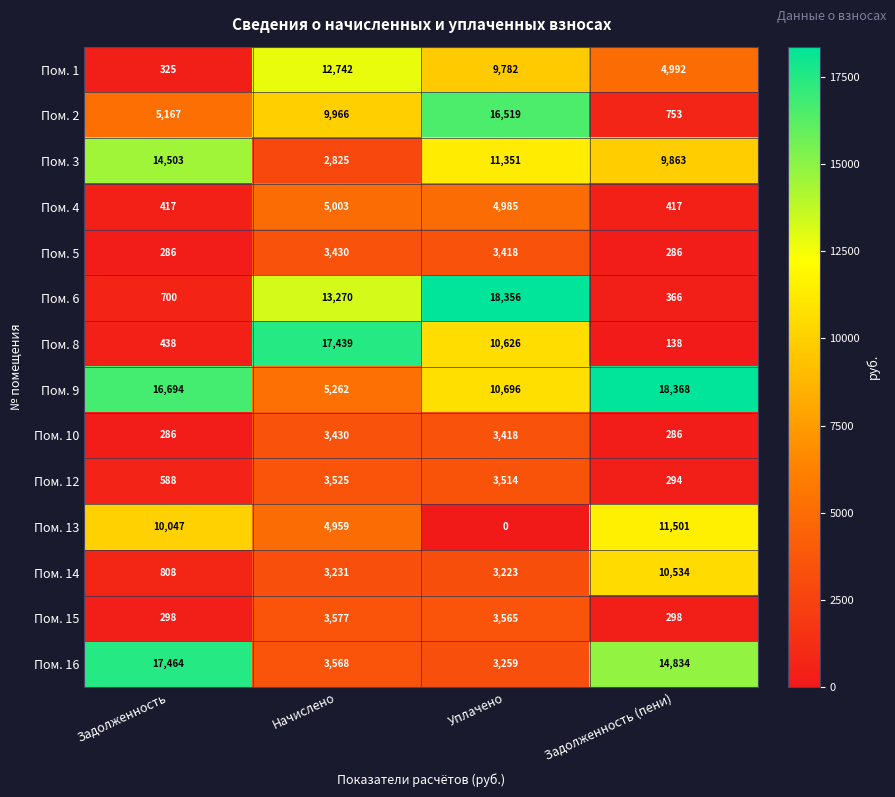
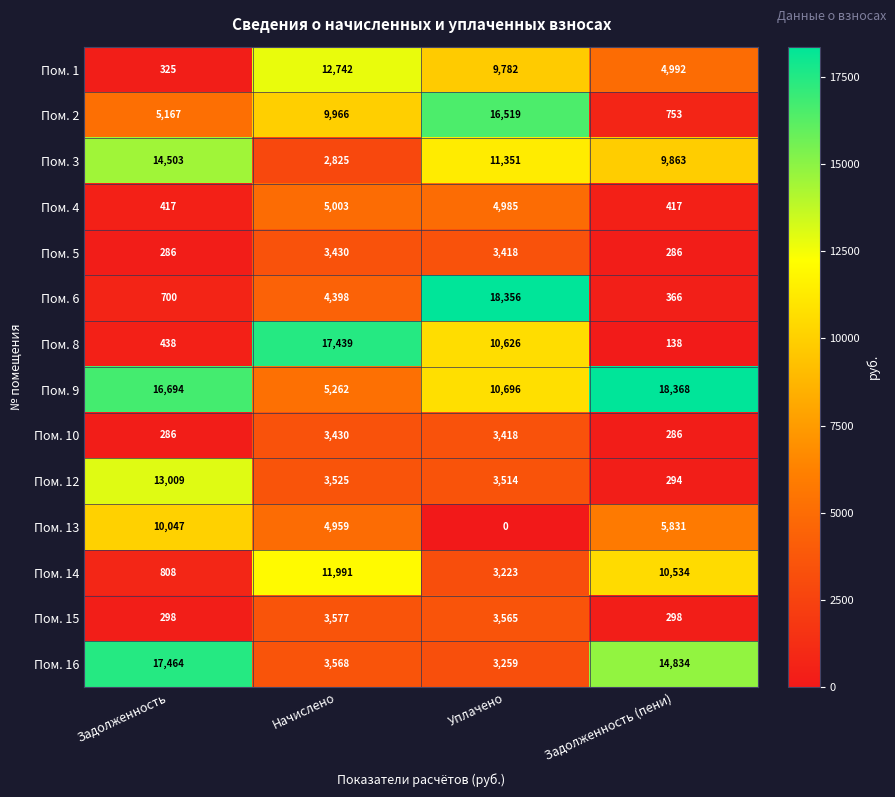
Пом. 6, Начислено: 13,270 -> 4,398
Пом. 12, Задолженность: 588 -> 13,009
Пом. 13, Задолженность (пени): 11,501 -> 5,831
Пом. 14, Начислено: 3,231 -> 11,991
